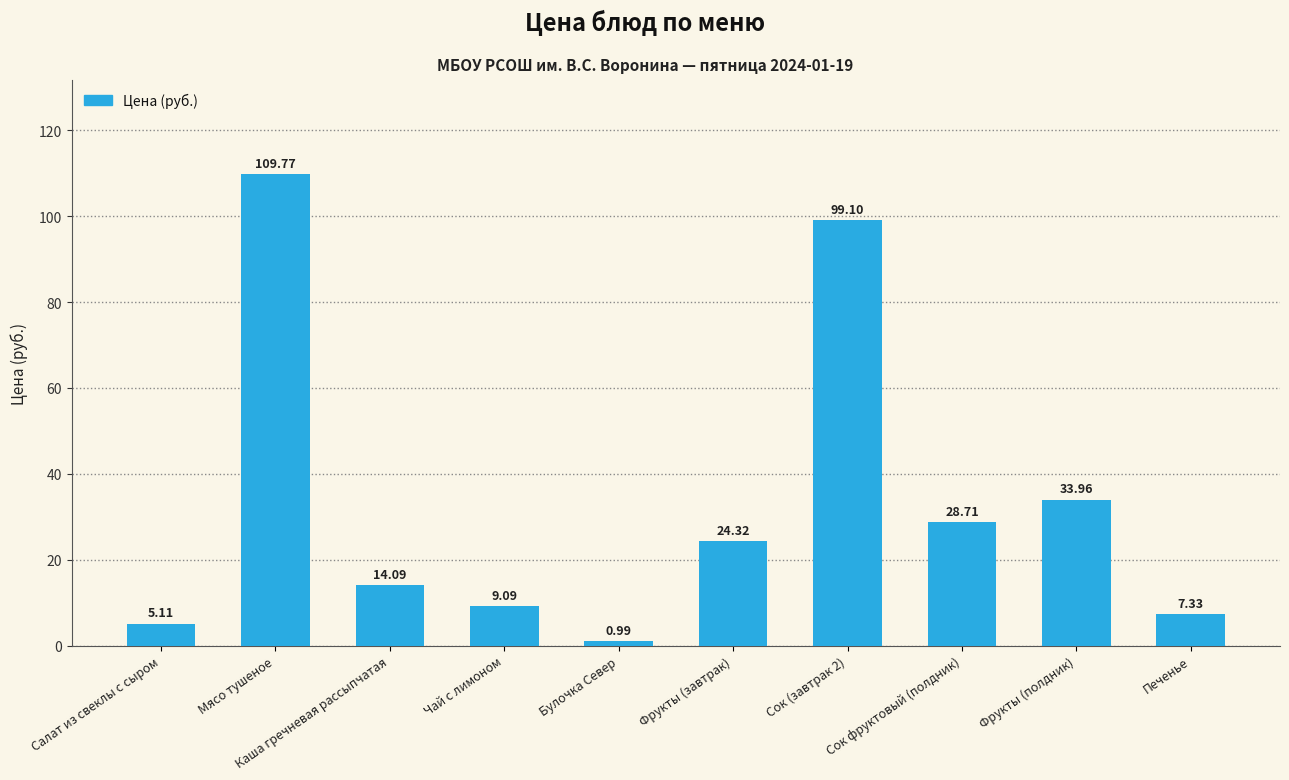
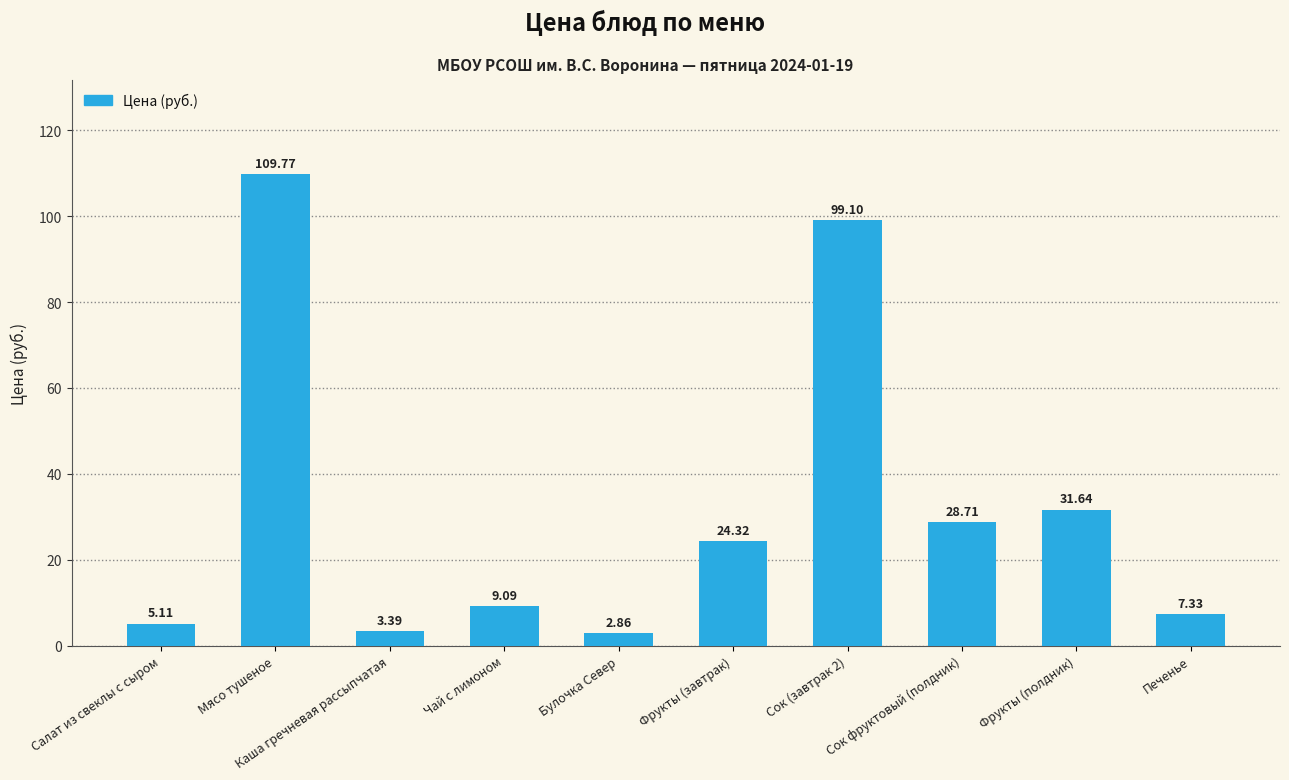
Каша гречневая рассыпчатая: 14.09 -> 3.39
Булочка Север: 0.99 -> 2.86
Фрукты (полдник): 33.96 -> 31.64
